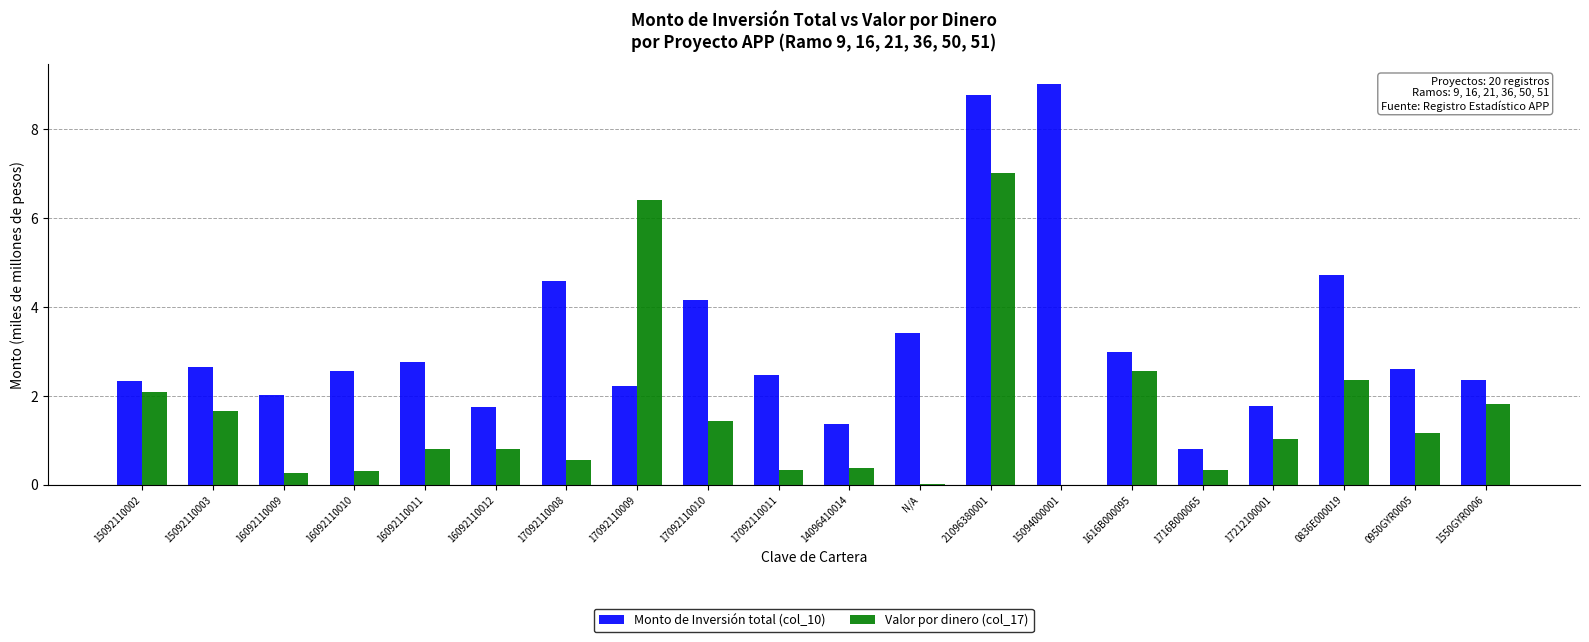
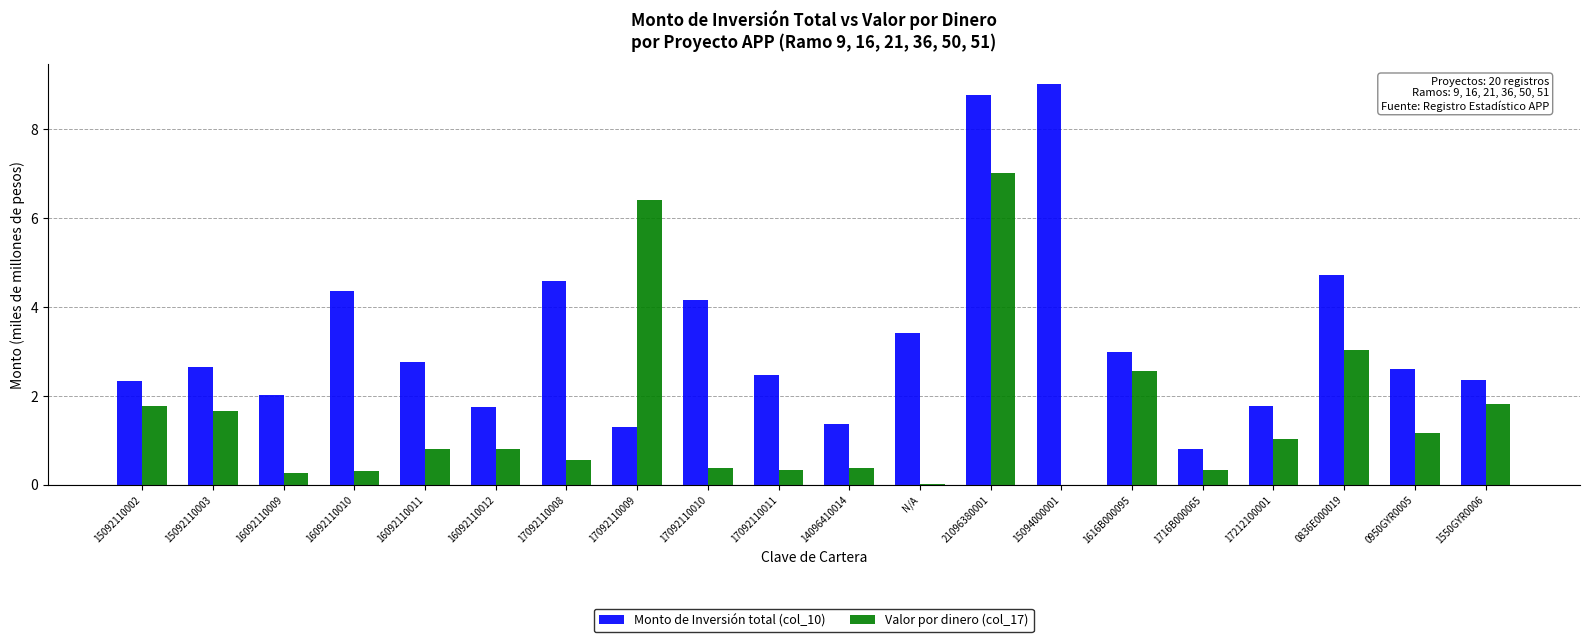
Valor por dinero (col_17), 15092110002: 2.1 -> 1.8
Monto de Inversión total (col_10), 16092110010: 2.6 -> 4.4
Monto de Inversión total (col_10), 17092110009: 2.2 -> 1.3
Valor por dinero (col_17), 17092110010: 1.4 -> 0.4
Valor por dinero (col_17), 0836E000019: 2.3 -> 3.0
